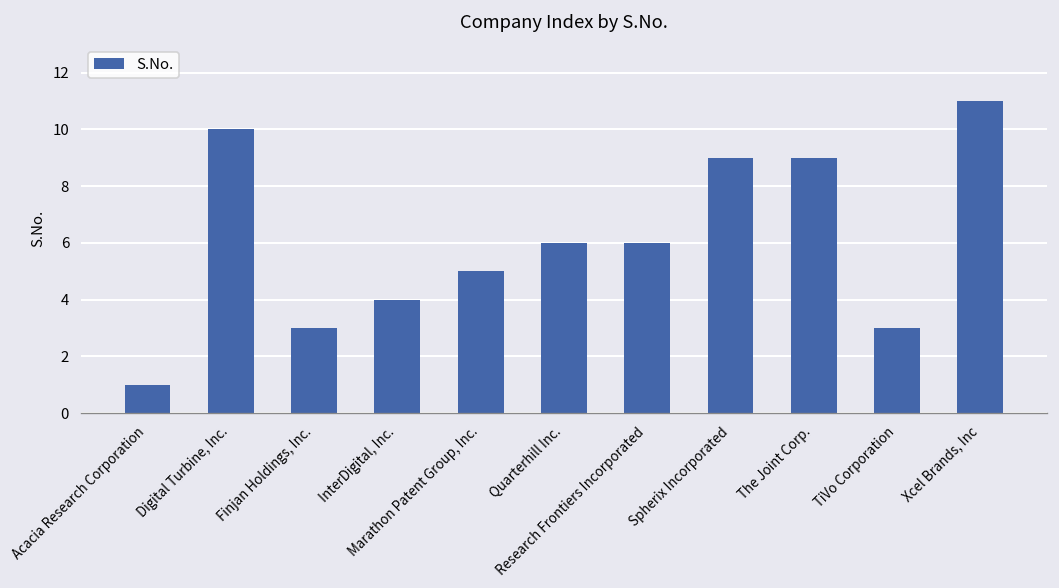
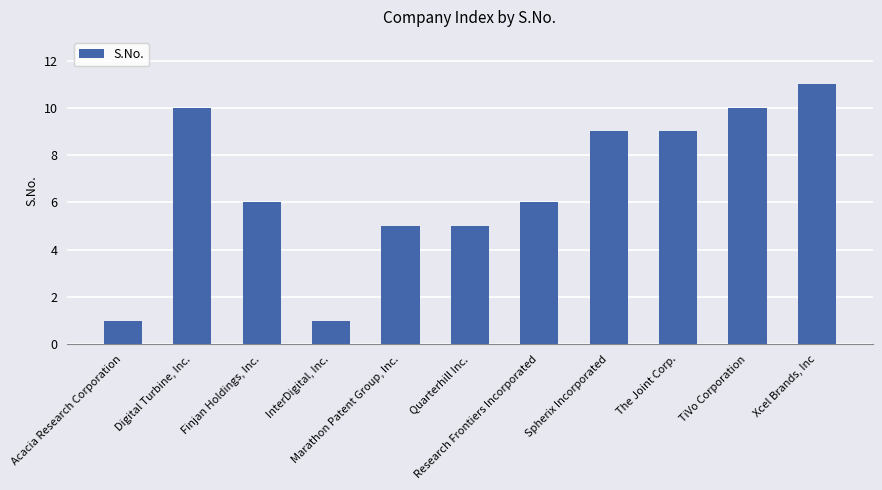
Finjan Holdings, Inc.: 3 -> 6
InterDigital, Inc.: 4 -> 1
Quarterhill Inc.: 6 -> 5
TiVo Corporation: 3 -> 10
